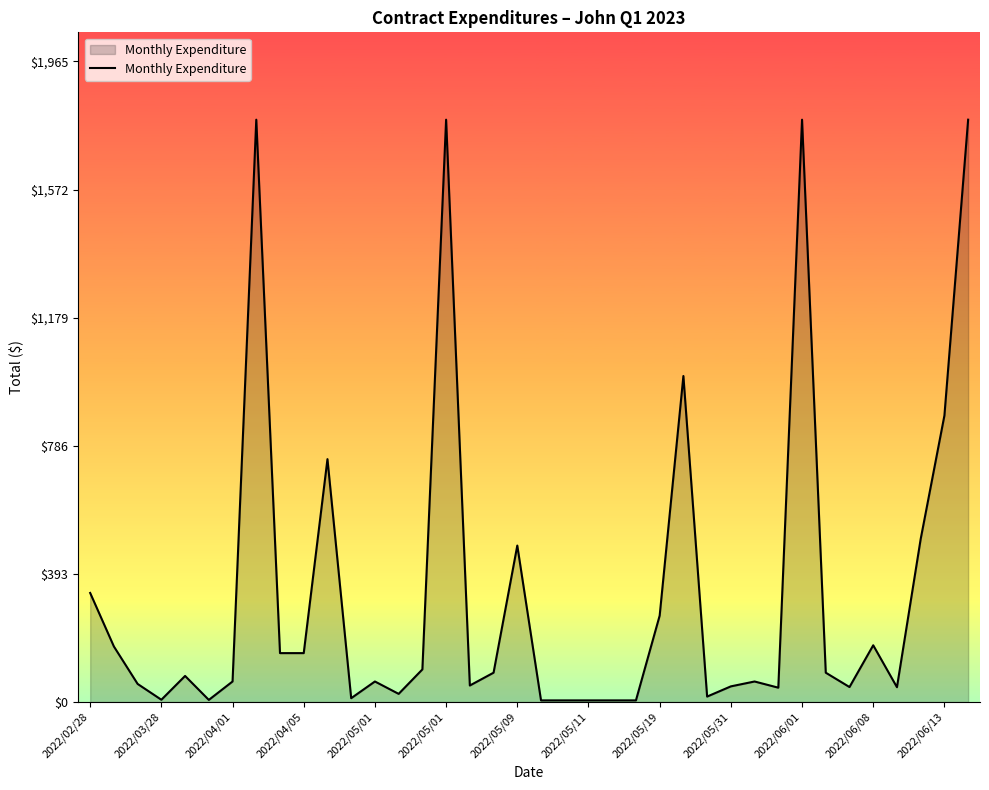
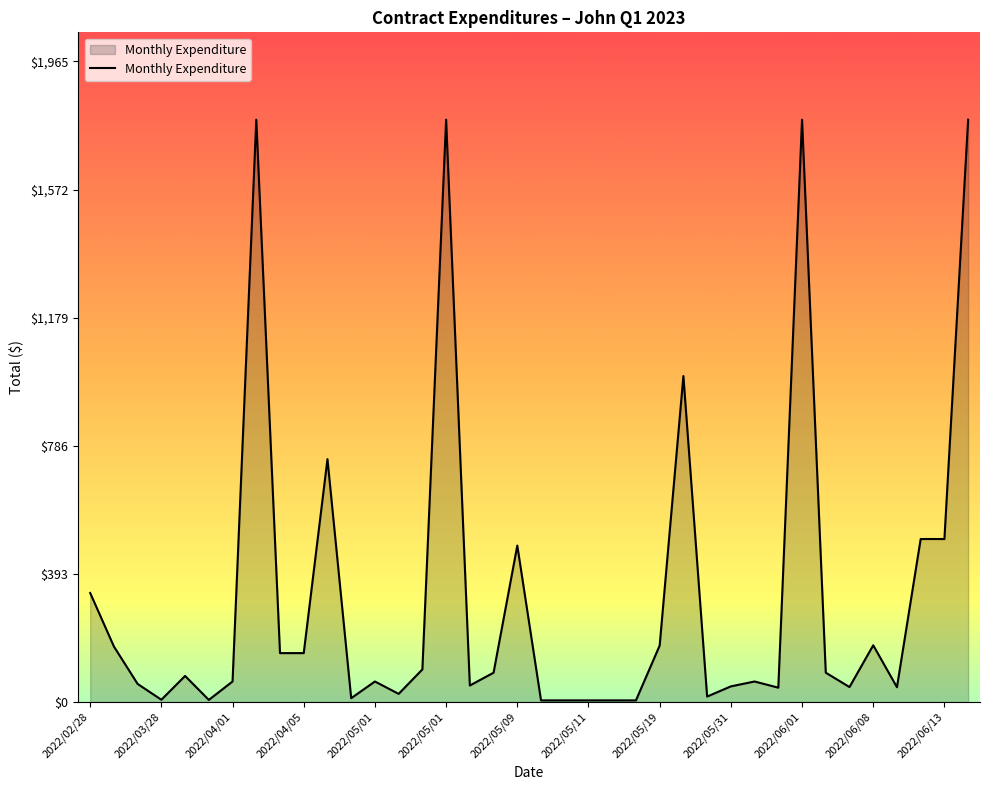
2022/05/19: $270 -> $170
2022/06/13: $880 -> $500
